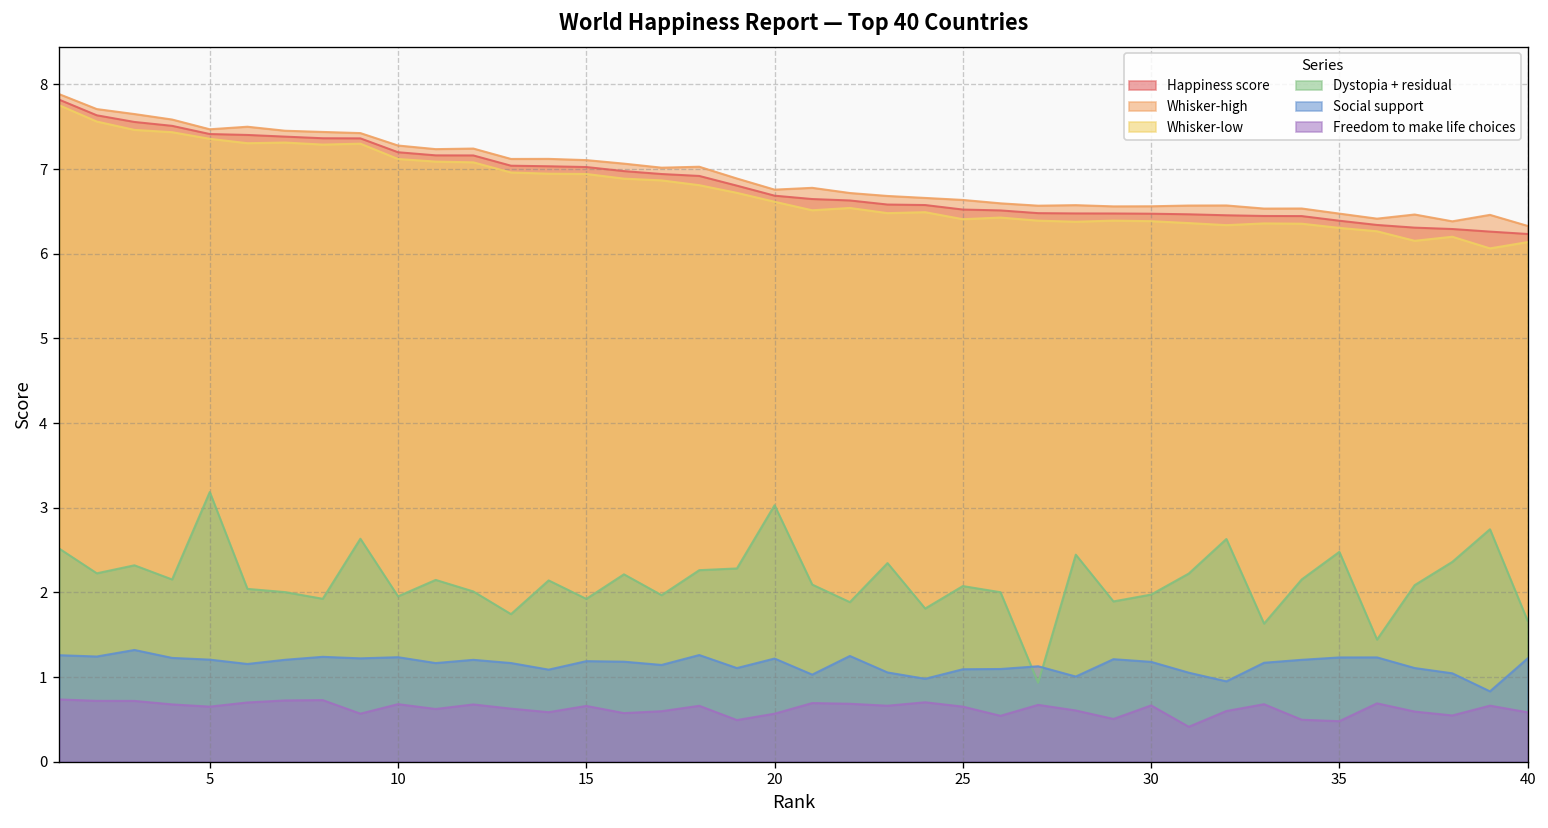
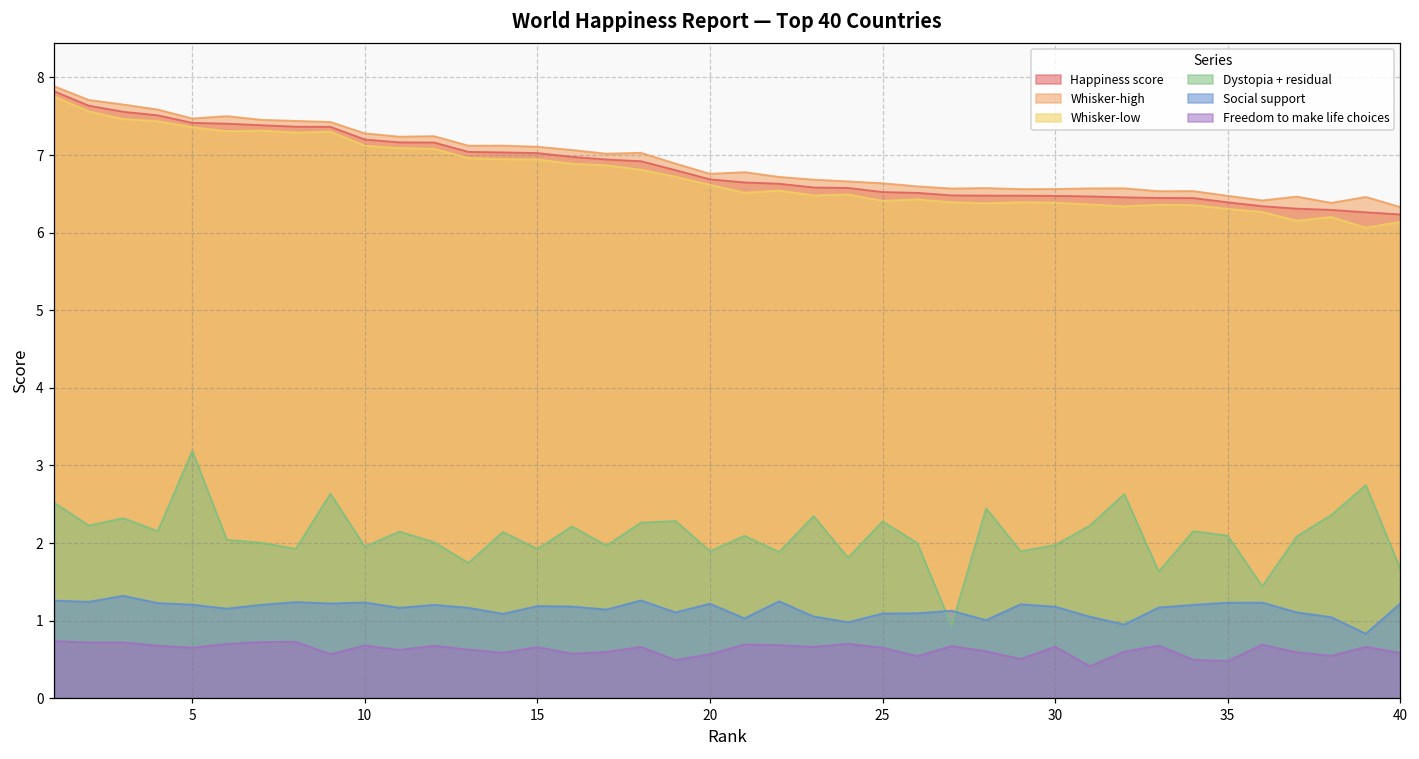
Dystopia + residual, 20: 3.0 -> 1.9
Dystopia + residual, 25: 2.1 -> 2.3
Dystopia + residual, 35: 2.5 -> 2.1
